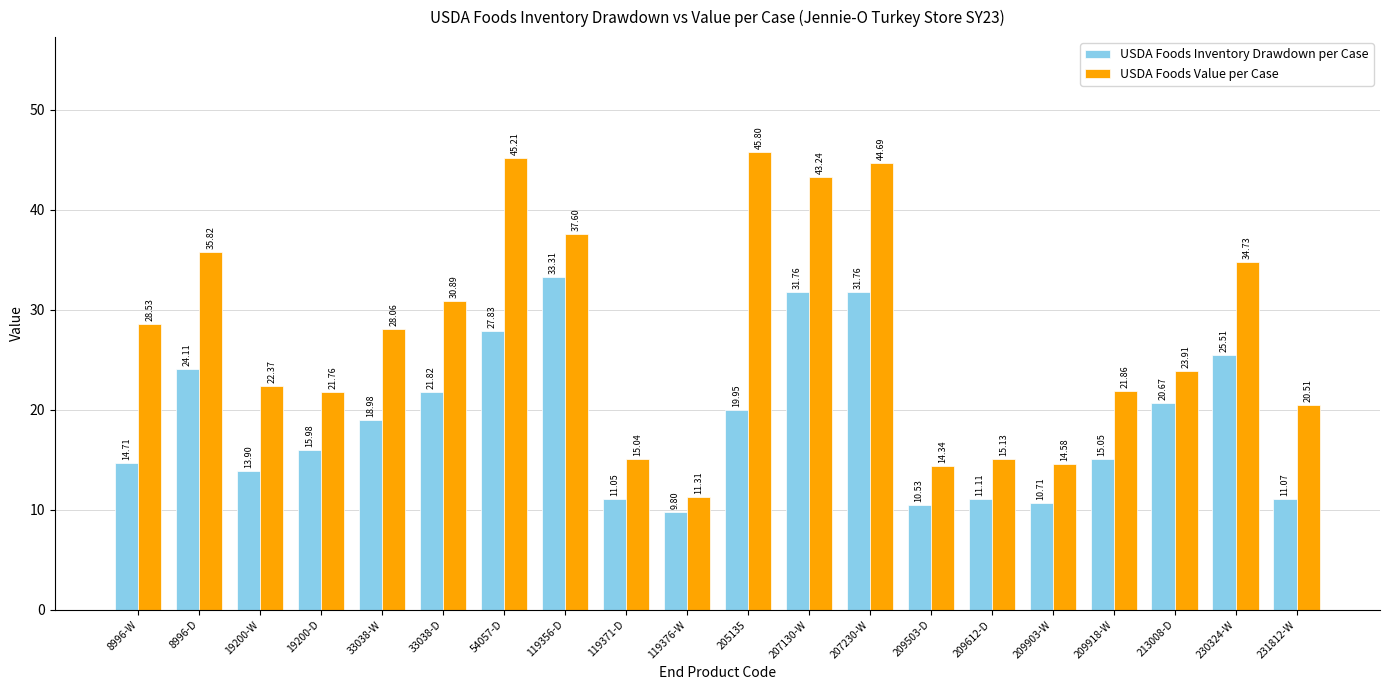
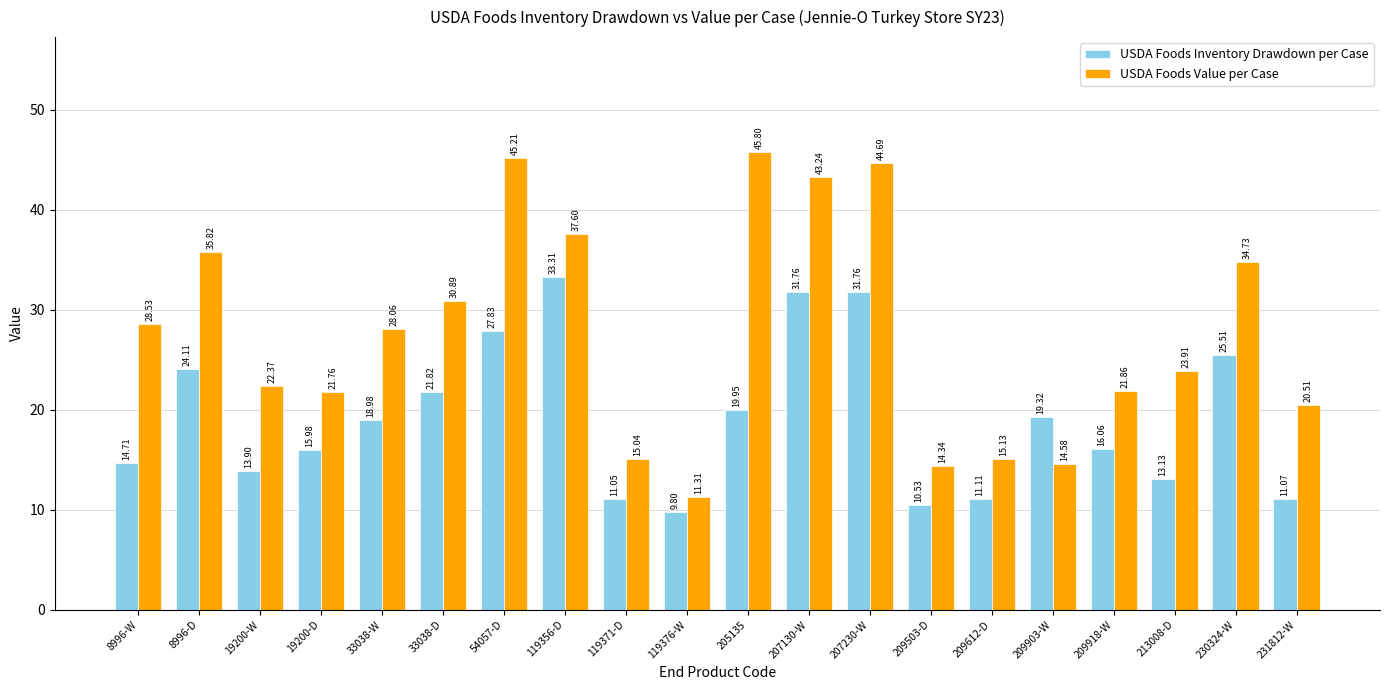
USDA Foods Inventory Drawdown per Case, 209903-W: 10.71 -> 19.32
USDA Foods Inventory Drawdown per Case, 209918-W: 15.05 -> 16.06
USDA Foods Inventory Drawdown per Case, 213008-D: 20.67 -> 13.13
